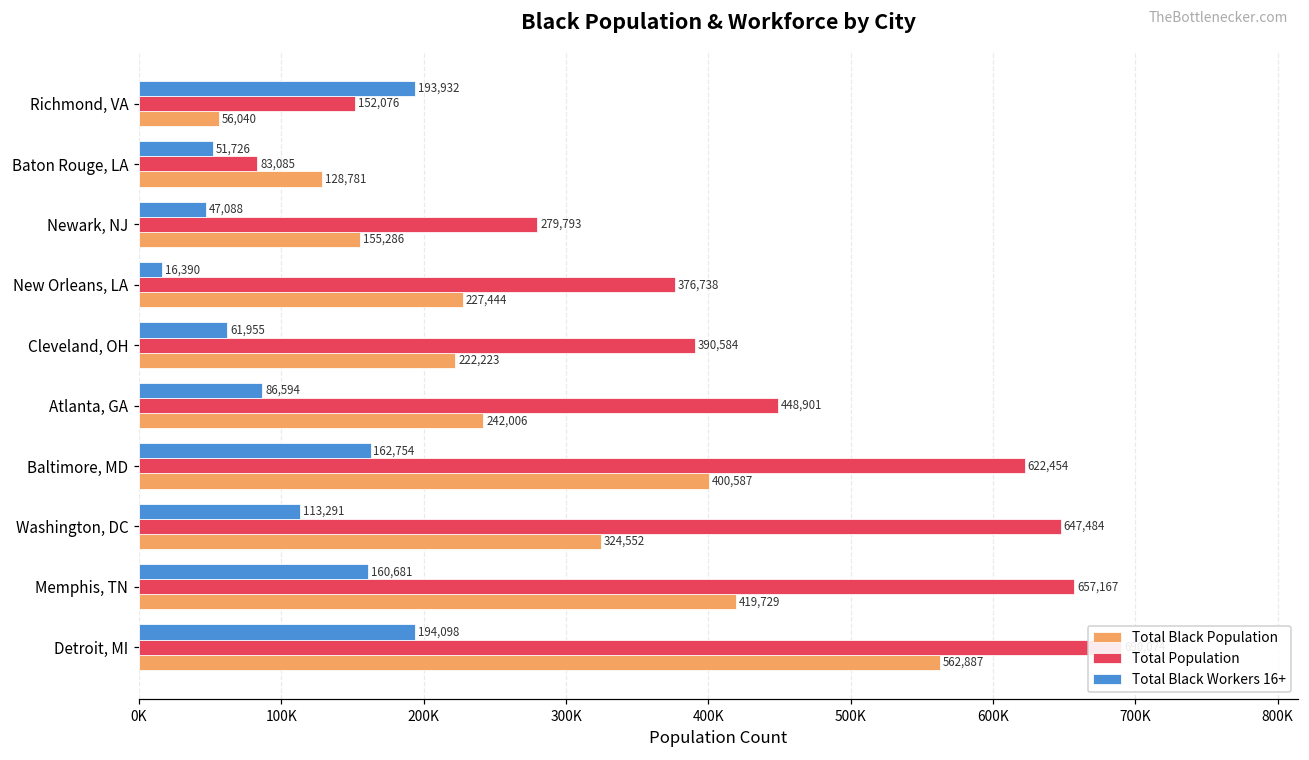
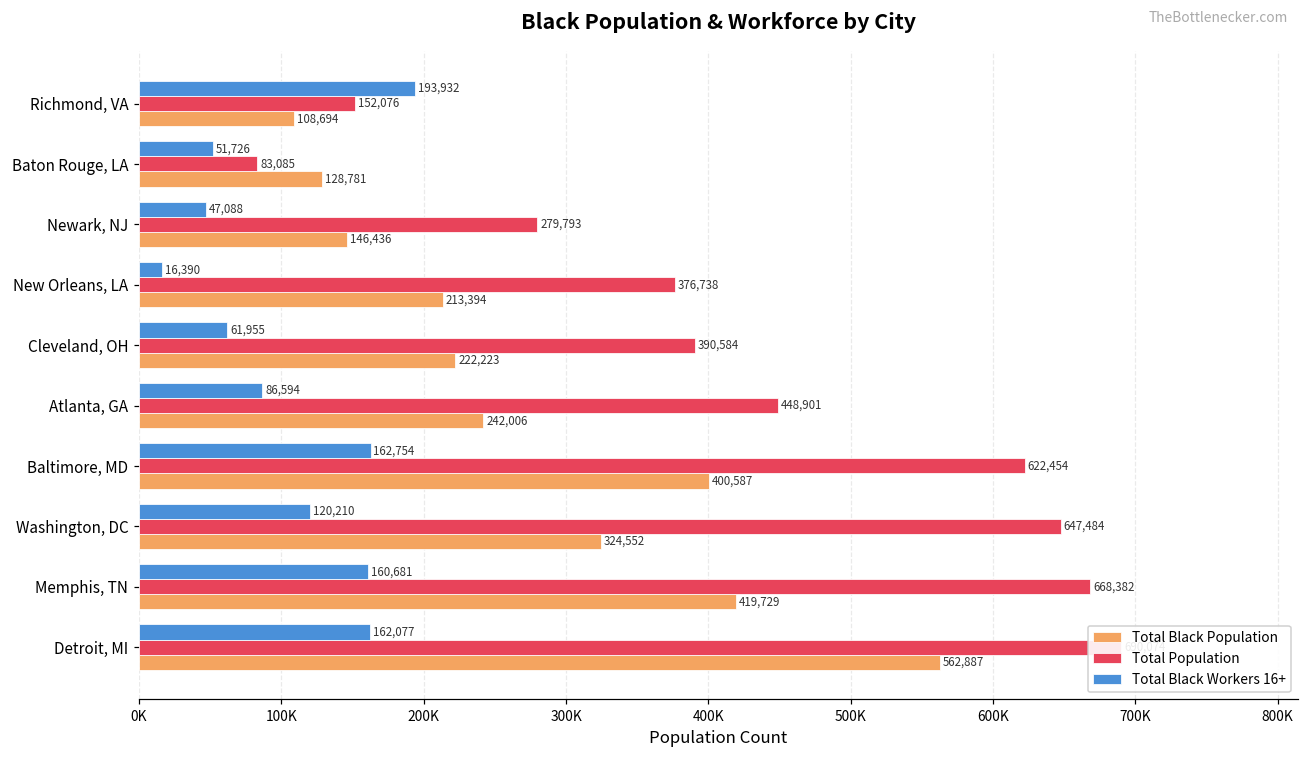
Total Black Population, Richmond, VA: 56,040 -> 108,694
Total Black Population, Newark, NJ: 155,286 -> 146,436
Total Black Population, New Orleans, LA: 227,444 -> 213,394
Total Black Workers 16+, Washington, DC: 113,291 -> 120,210
Total Population, Memphis, TN: 657,167 -> 668,382
Total Black Workers 16+, Detroit, MI: 194,098 -> 162,077
